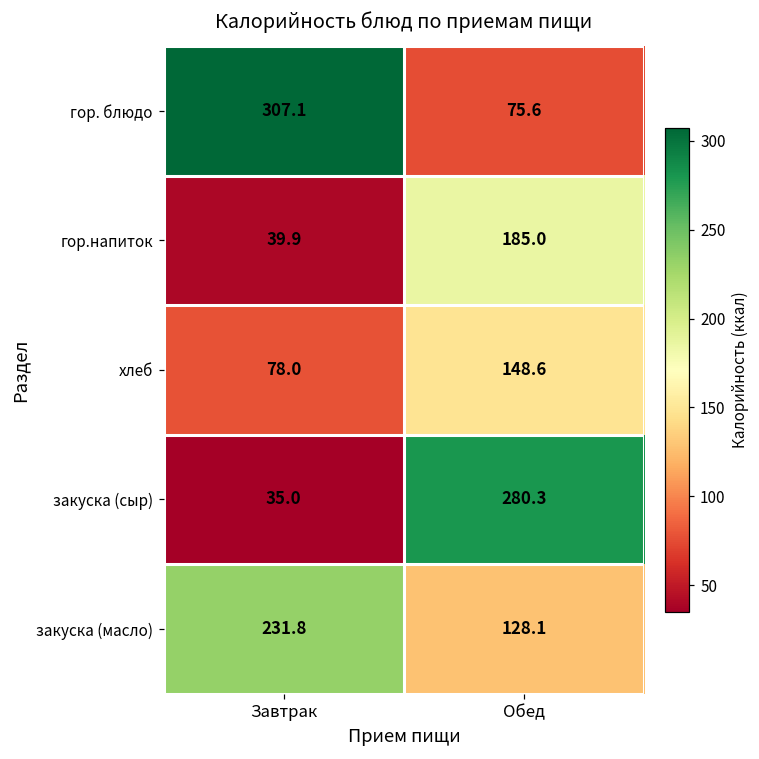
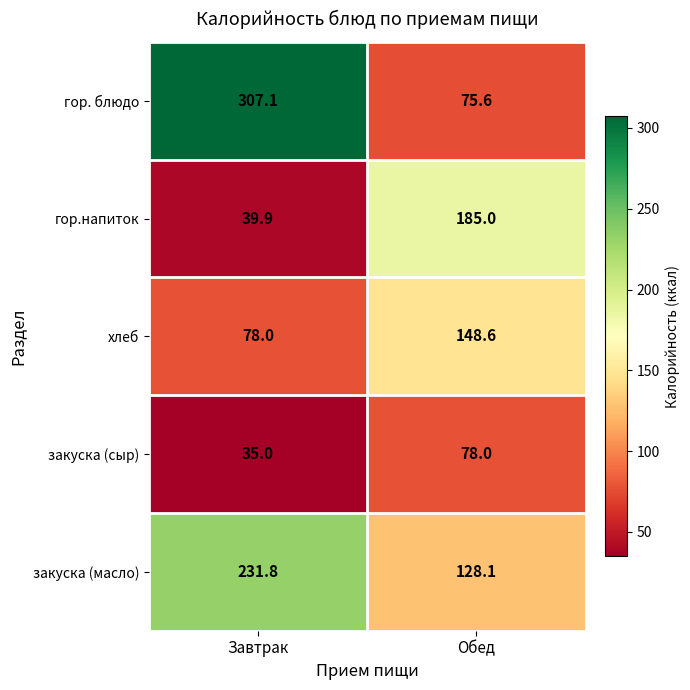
закуска (сыр), Обед: 280.3 -> 78.0
